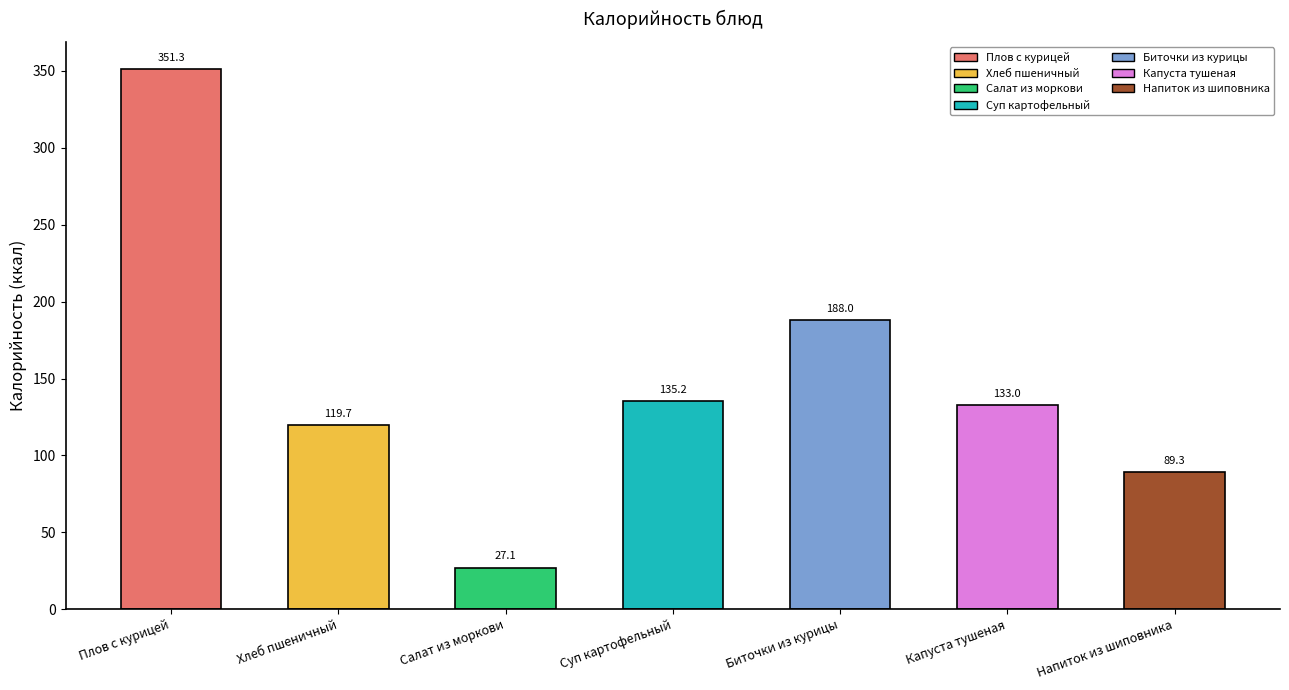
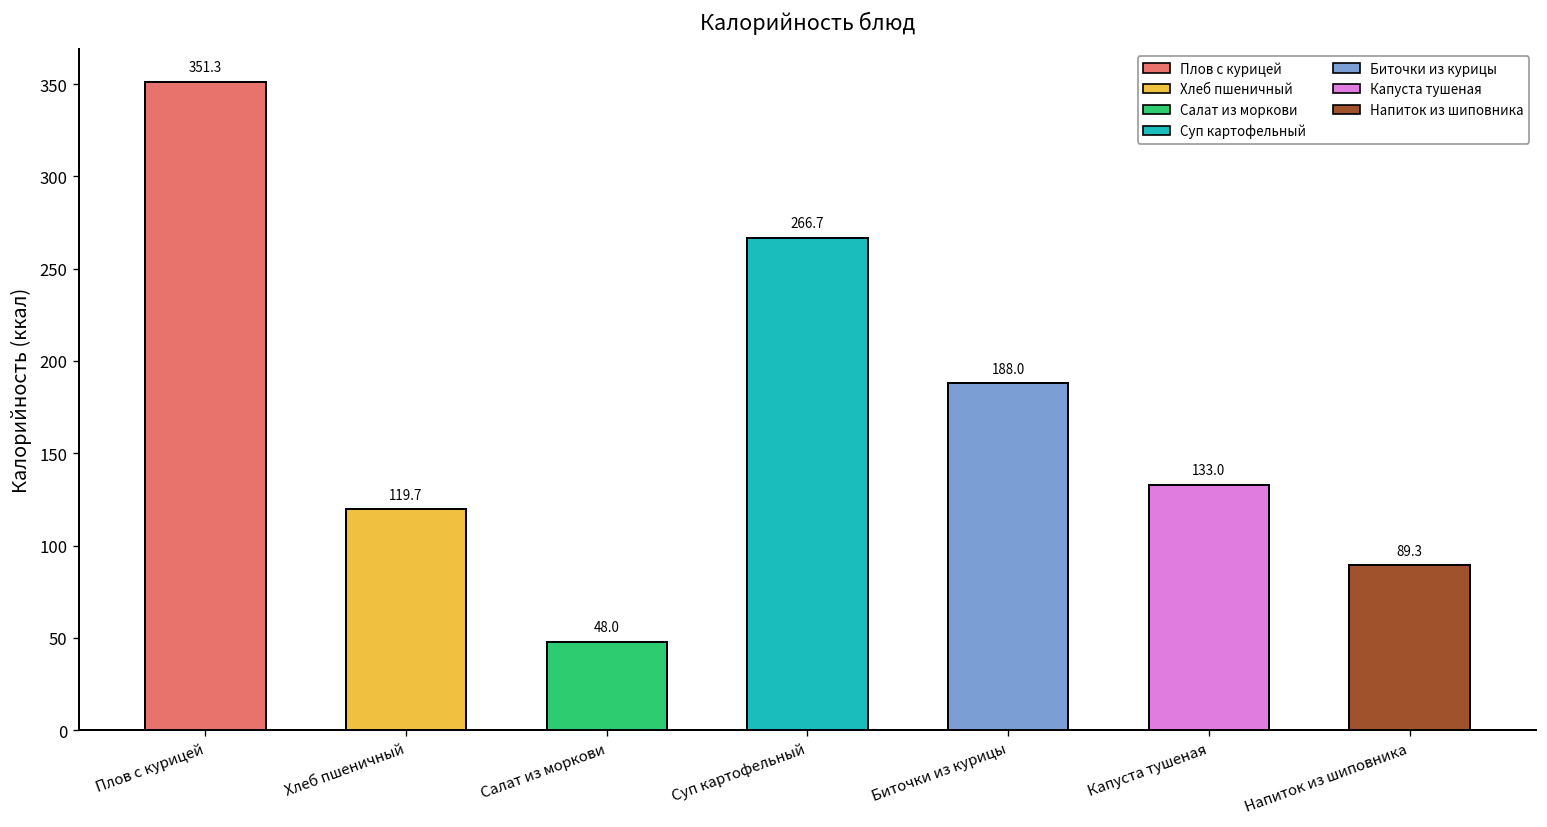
Салат из моркови: 27.1 -> 48.0
Суп картофельный: 135.2 -> 266.7
